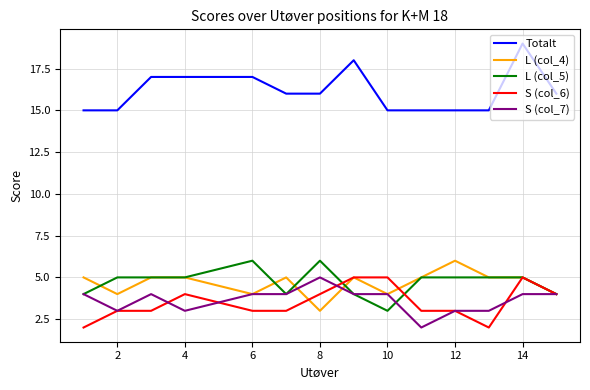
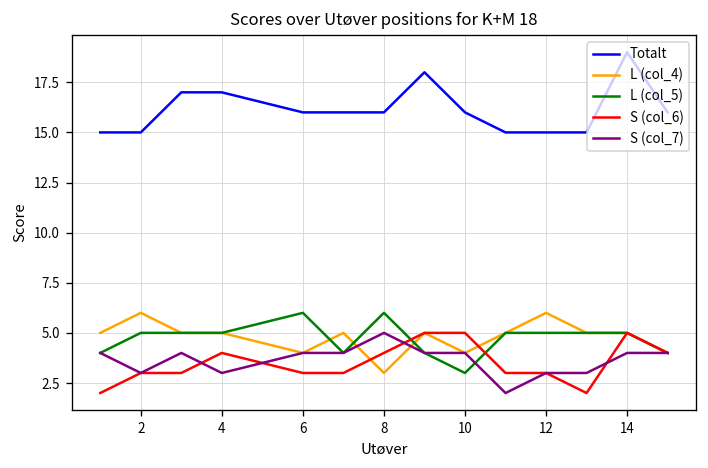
L (col_4), 2: 4 -> 6
Totalt, 6: 17 -> 16
Totalt, 10: 15 -> 16
